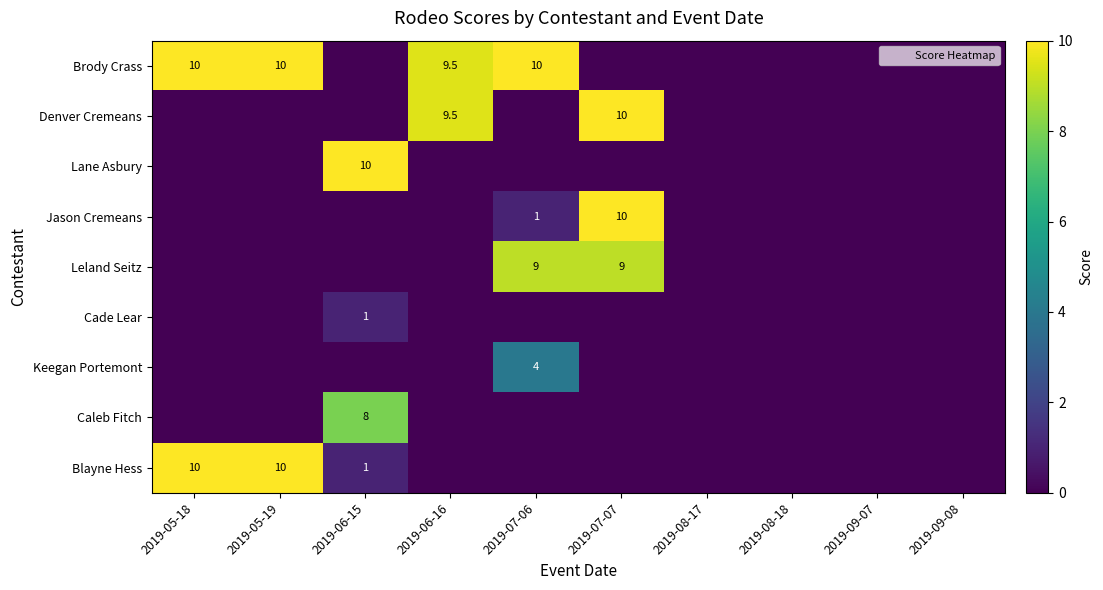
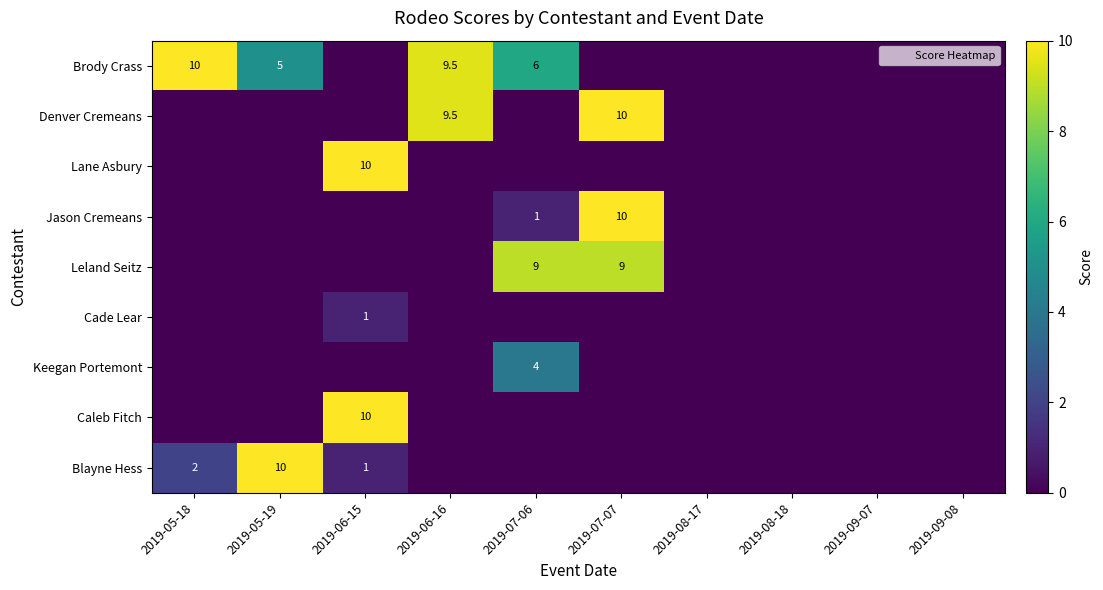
Brody Crass, 2019-05-19: 10 -> 5
Brody Crass, 2019-07-06: 10 -> 6
Caleb Fitch, 2019-06-15: 8 -> 10
Blayne Hess, 2019-05-18: 10 -> 2
